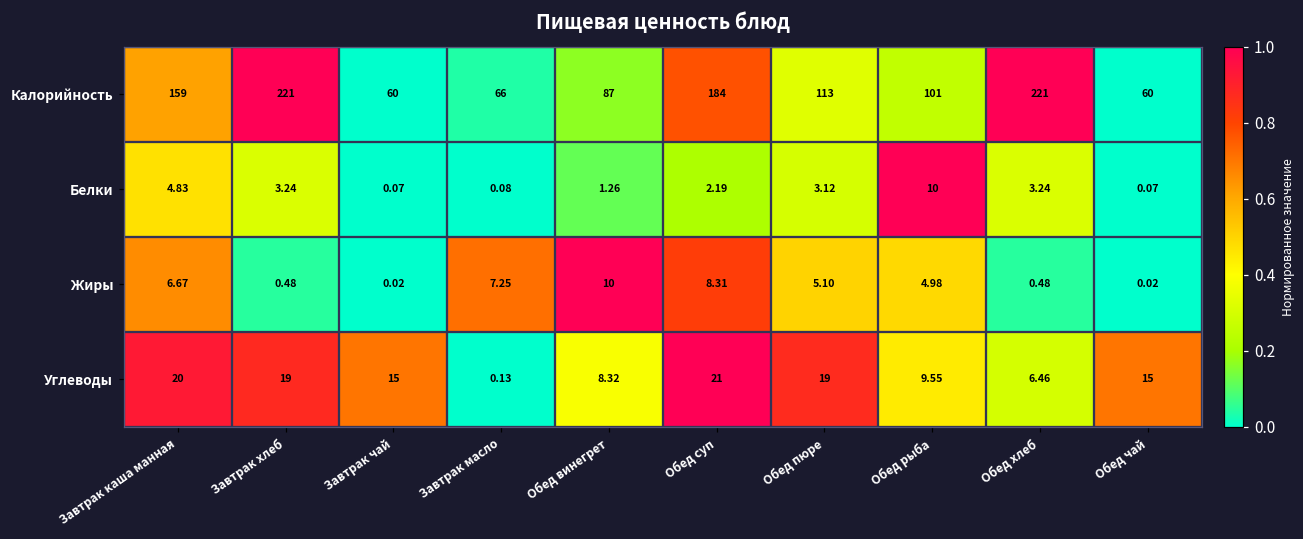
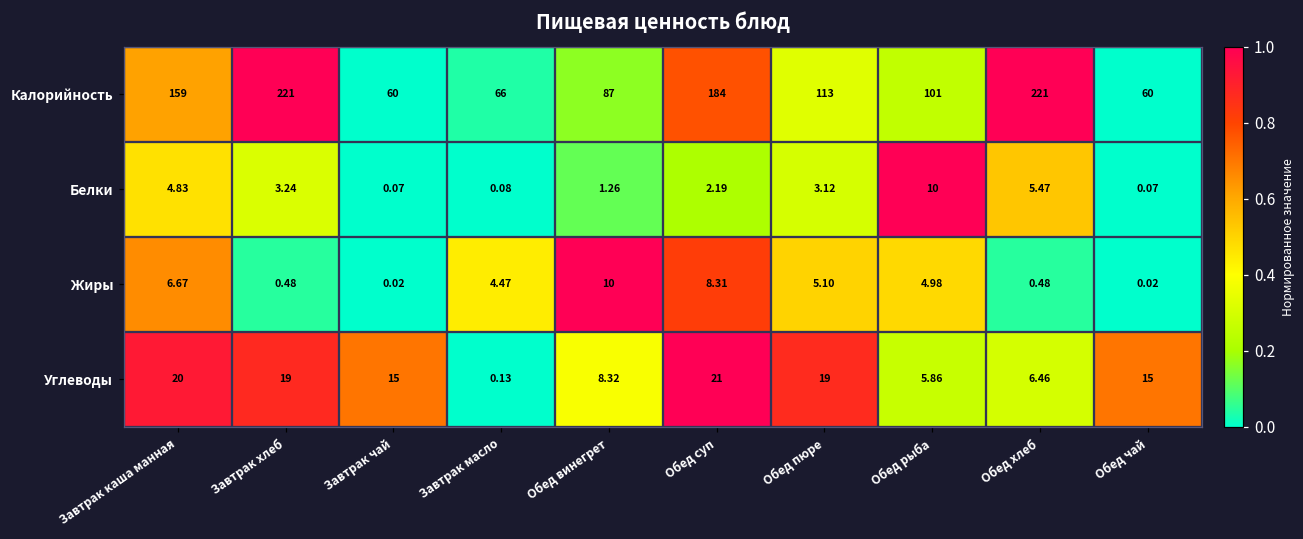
Белки, Обед хлеб: 3.24 -> 5.47
Жиры, Завтрак масло: 7.25 -> 4.47
Углеводы, Обед рыба: 9.55 -> 5.86
